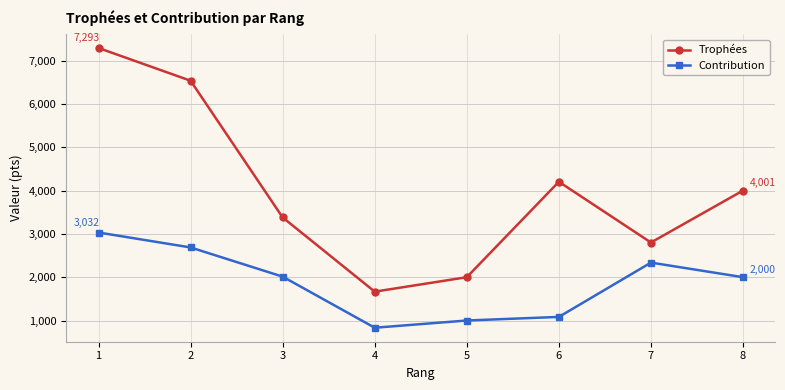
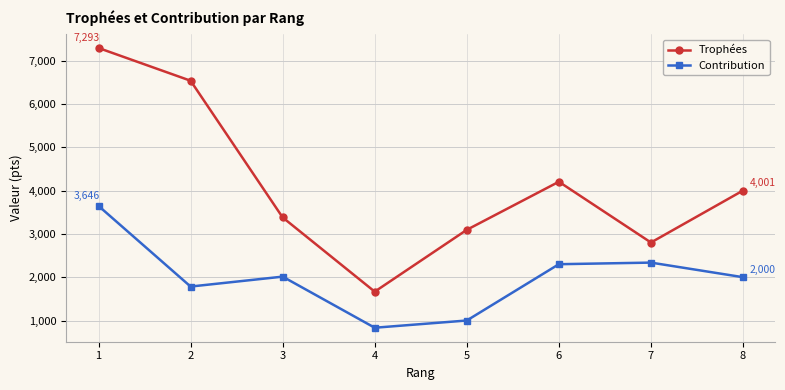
Contribution, 1: 3,032 -> 3,646
Contribution, 2: 2,700 -> 1,800
Trophées, 5: 2,000 -> 3,100
Contribution, 6: 1,100 -> 2,300
